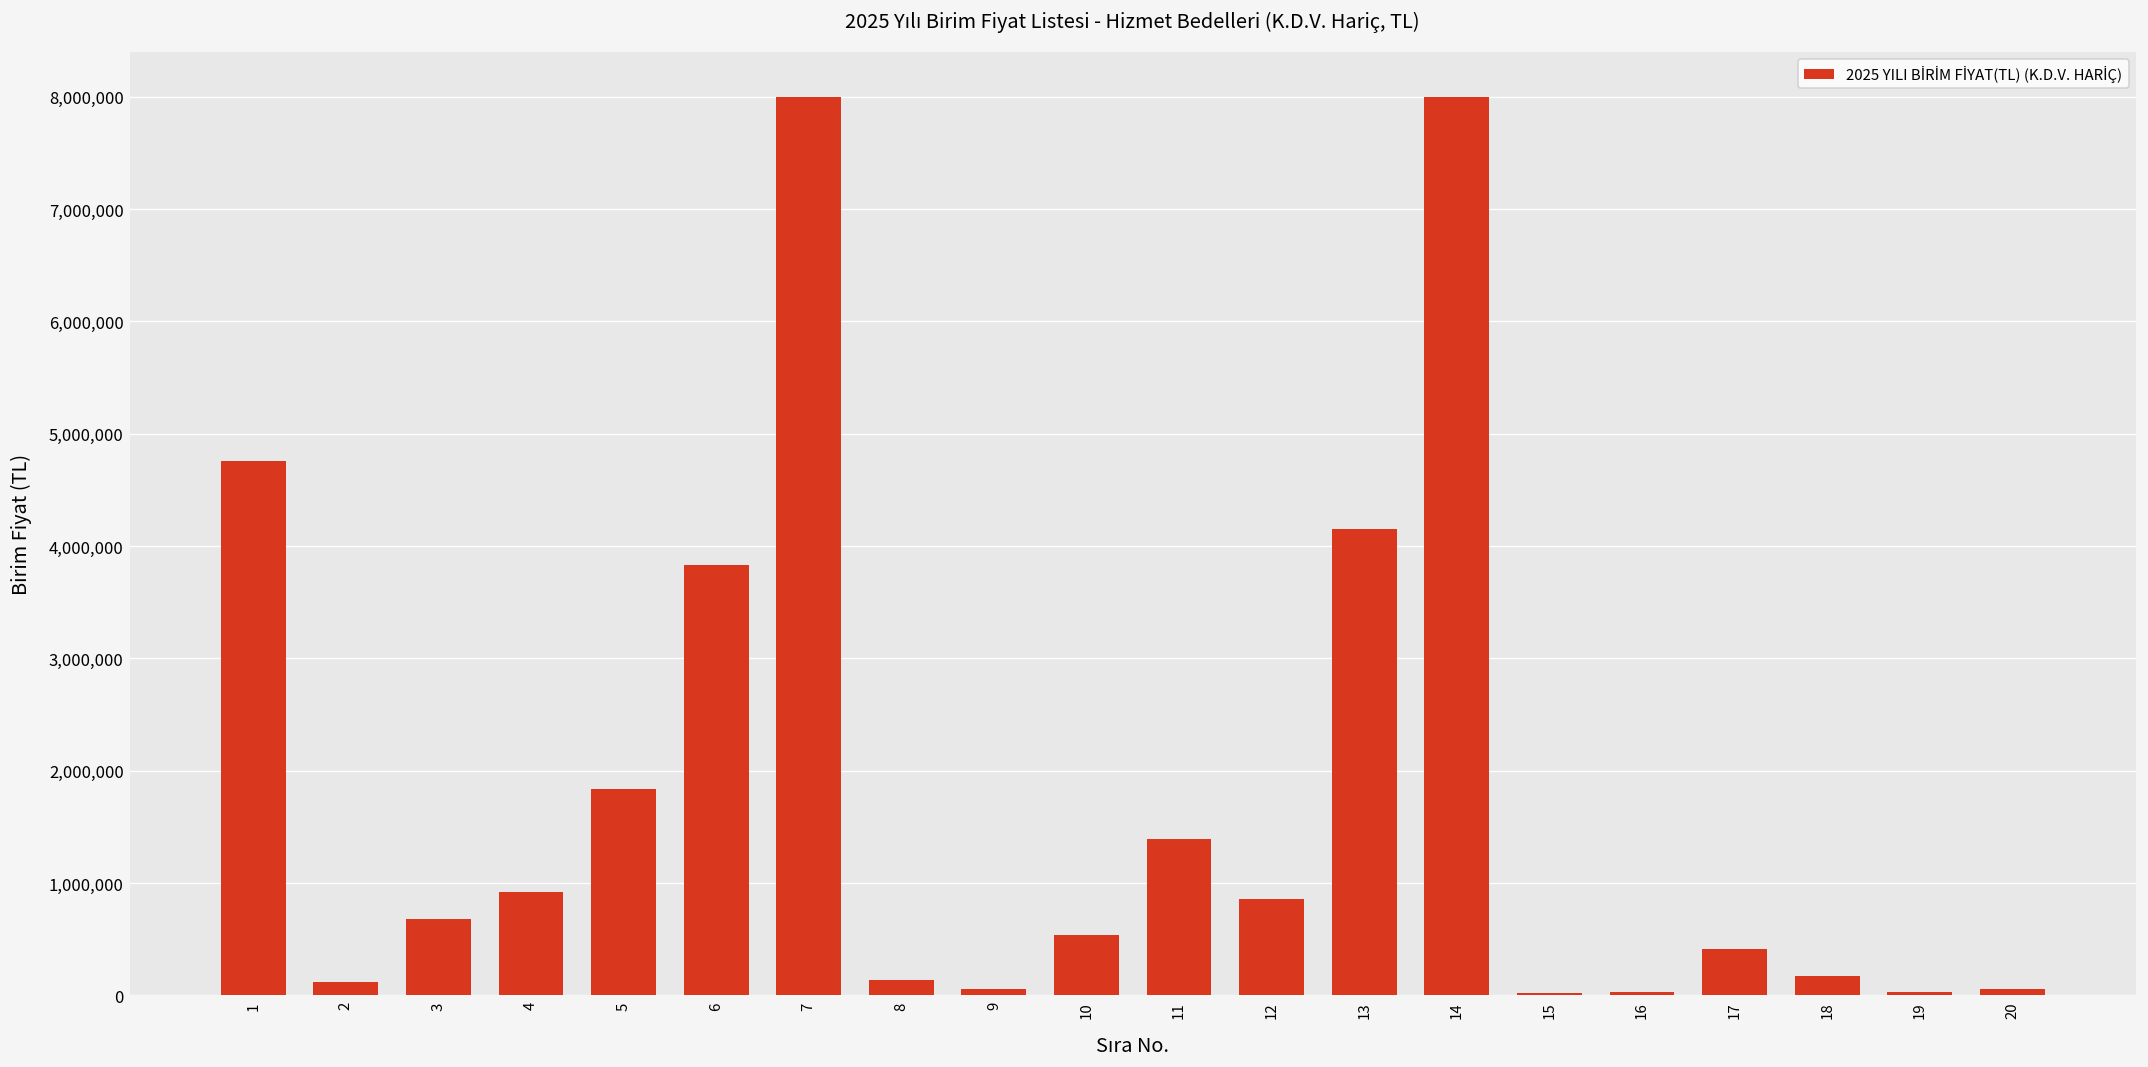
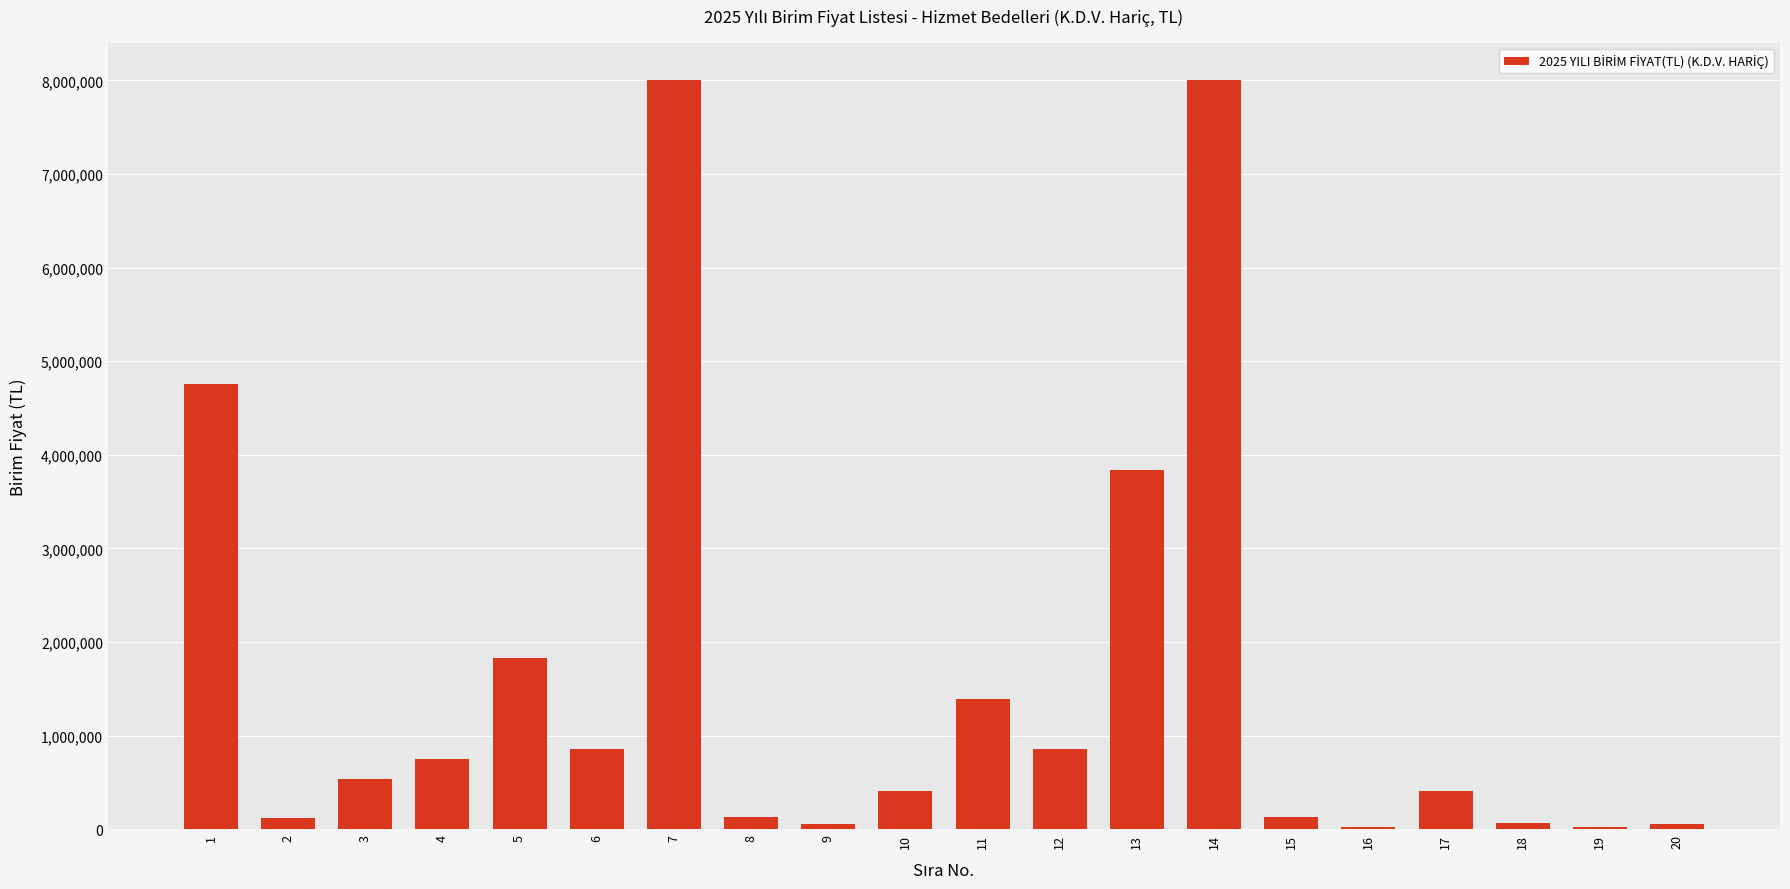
3: 700,000 -> 500,000
4: 900,000 -> 800,000
6: 3,800,000 -> 900,000
10: 500,000 -> 400,000
13: 4,200,000 -> 3,800,000
15: 0 -> 100,000
18: 200,000 -> 100,000
